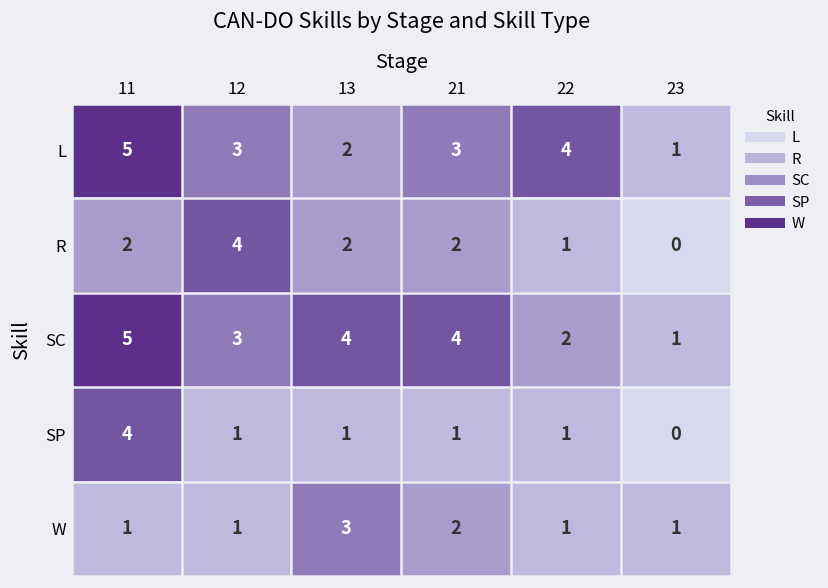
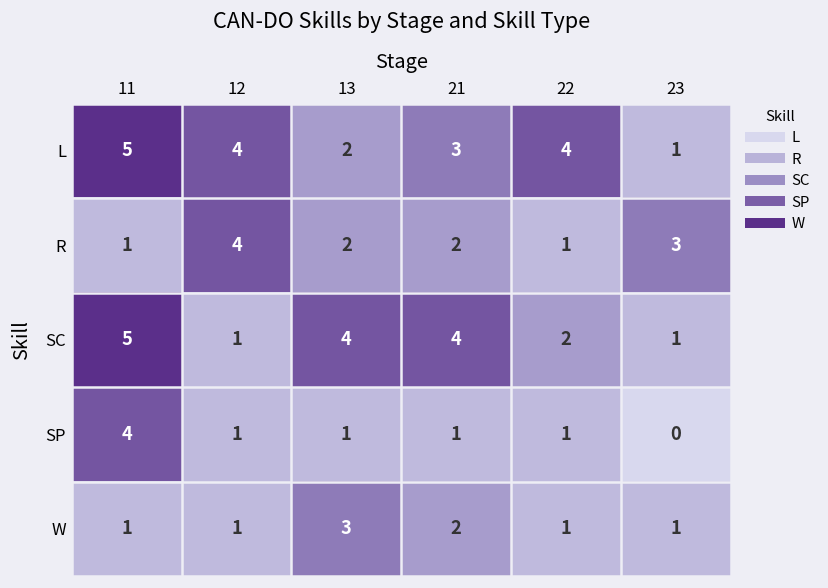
L, 12: 3 -> 4
R, 11: 2 -> 1
R, 23: 0 -> 3
SC, 12: 3 -> 1
